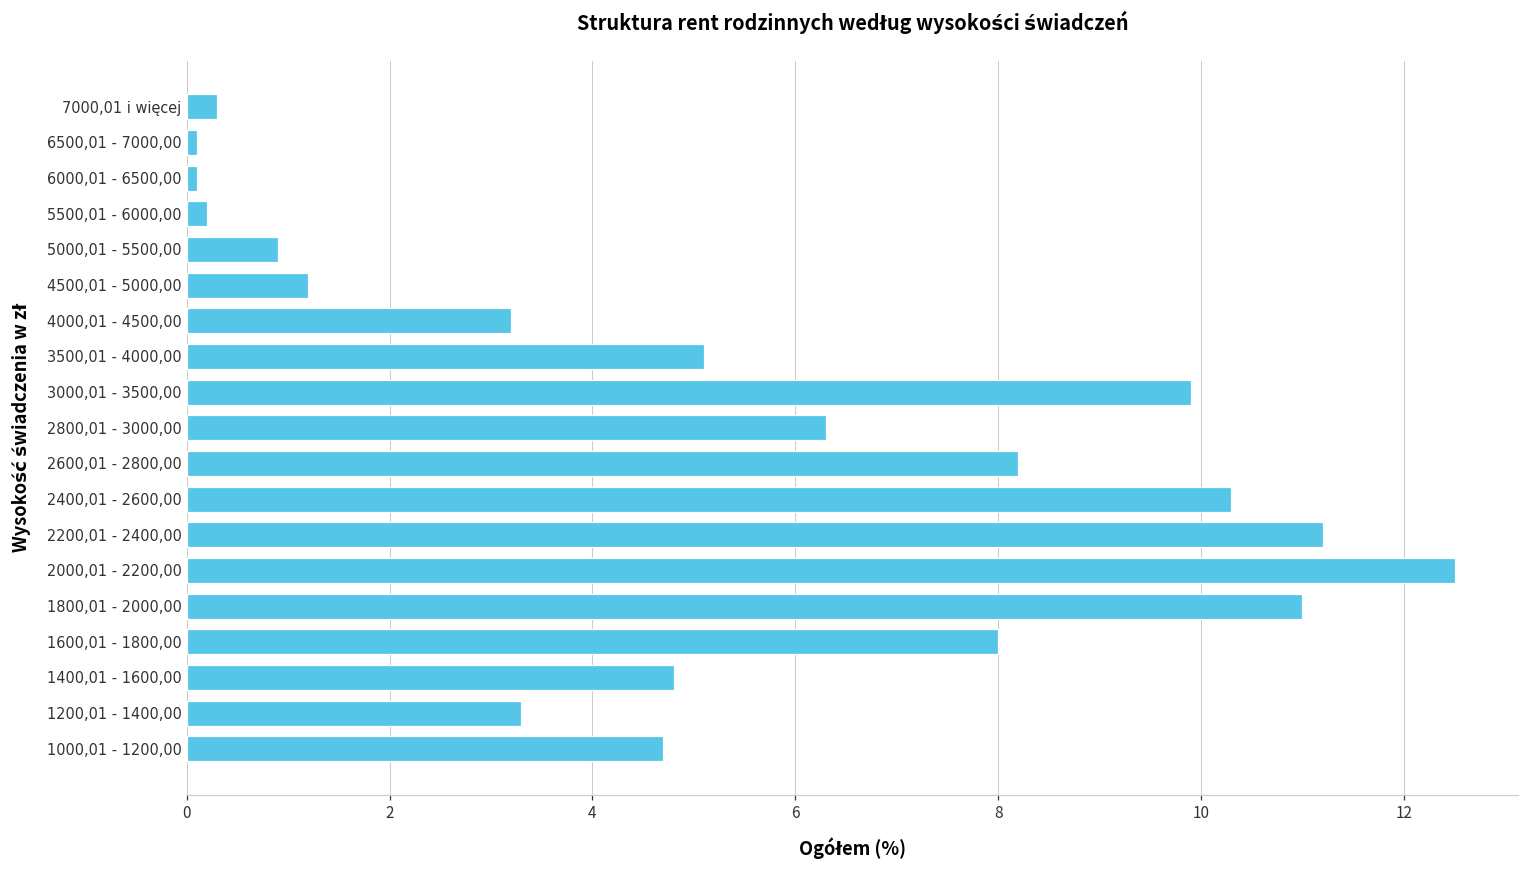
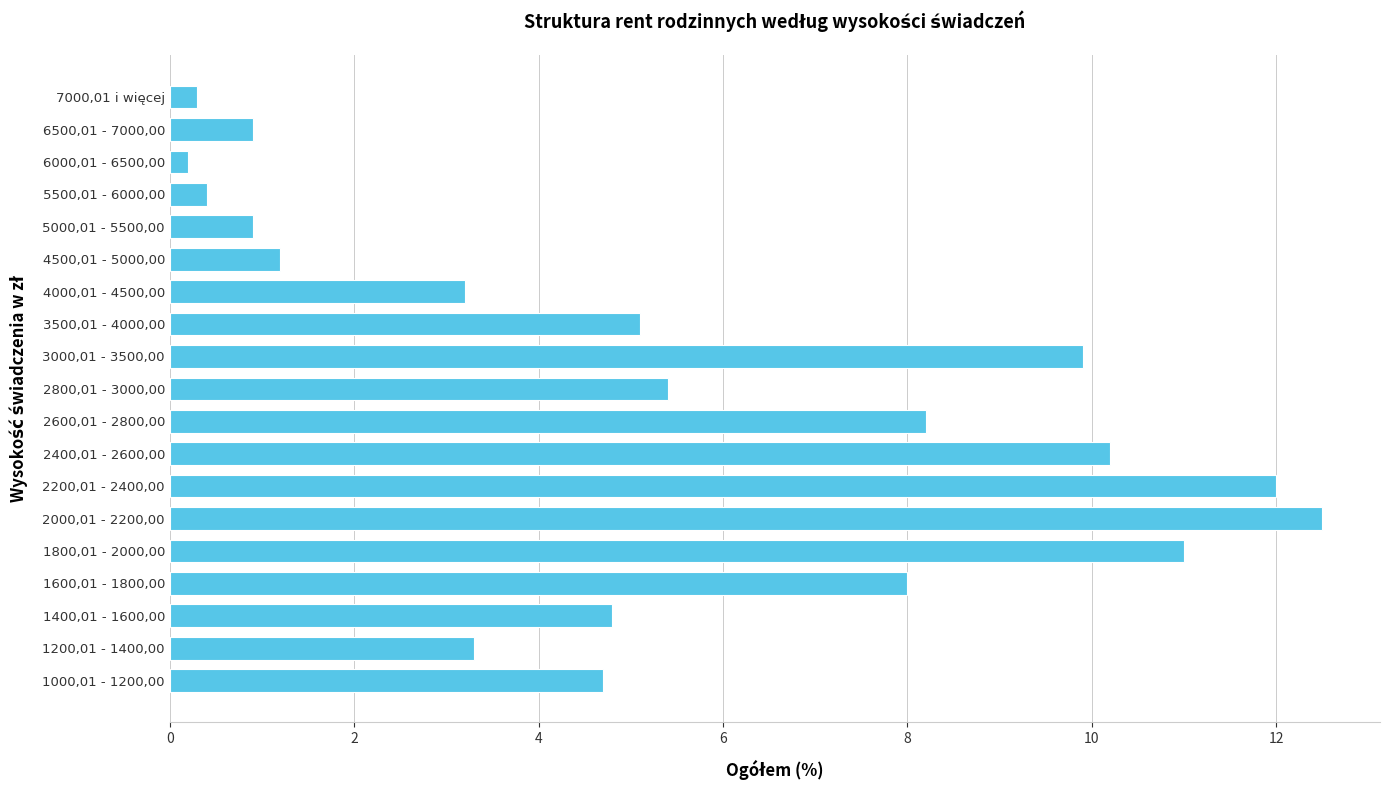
6500,01 - 7000,00: 0.1 -> 0.9
6000,01 - 6500,00: 0.1 -> 0.2
5500,01 - 6000,00: 0.2 -> 0.4
2800,01 - 3000,00: 6.3 -> 5.4
2400,01 - 2600,00: 10.3 -> 10.2
2200,01 - 2400,00: 11.2 -> 12.0
